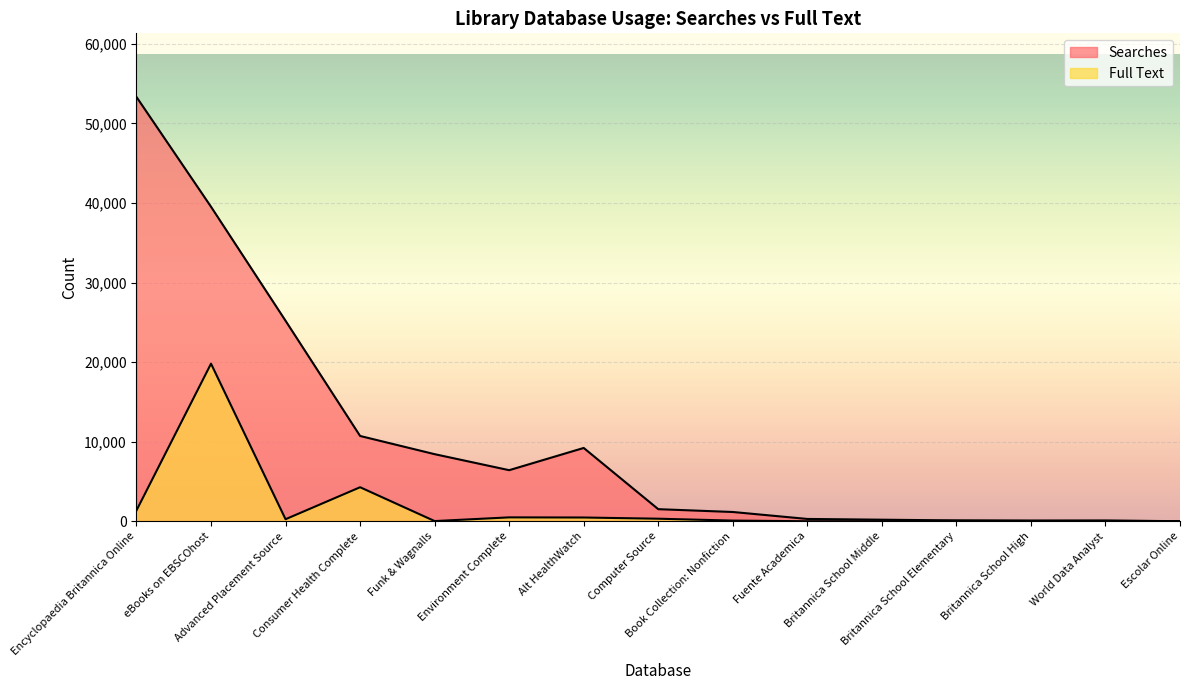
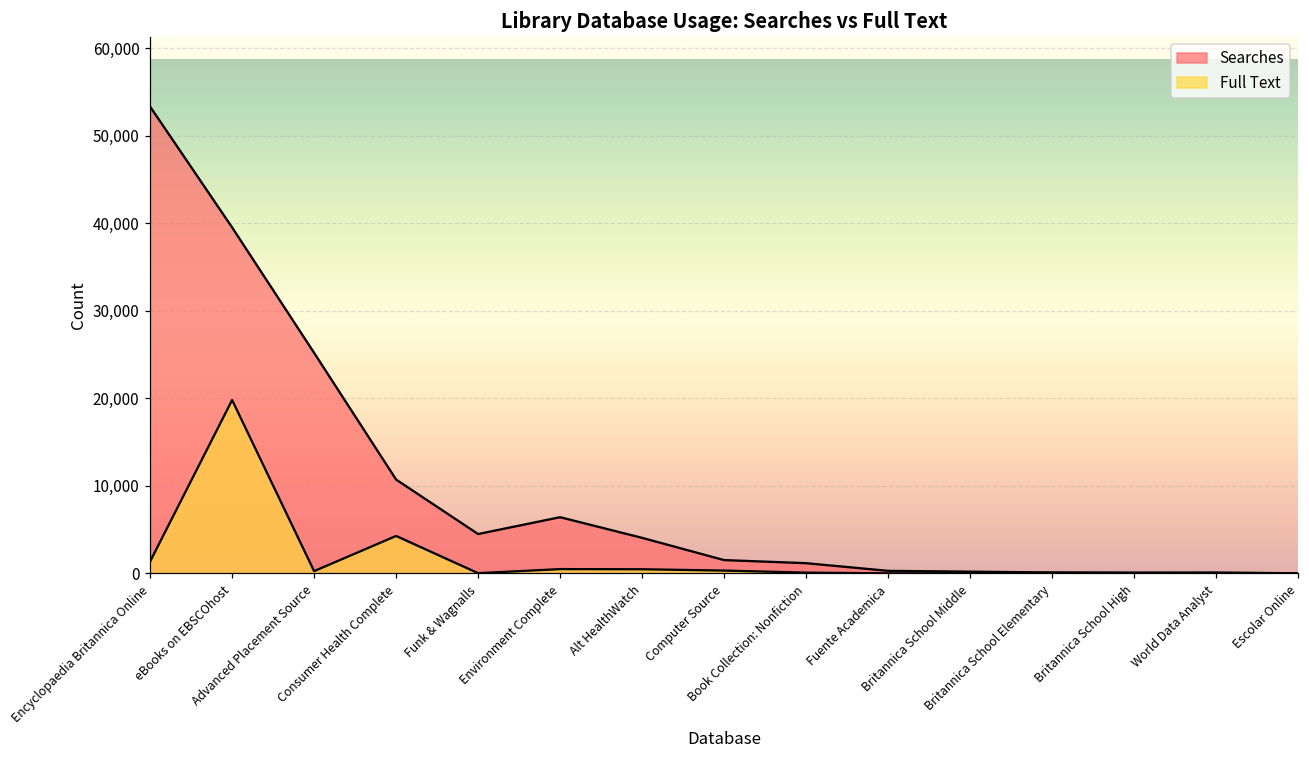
Searches, Funk & Wagnalls: 8,000 -> 4,000
Searches, Alt HealthWatch: 9,000 -> 4,000
